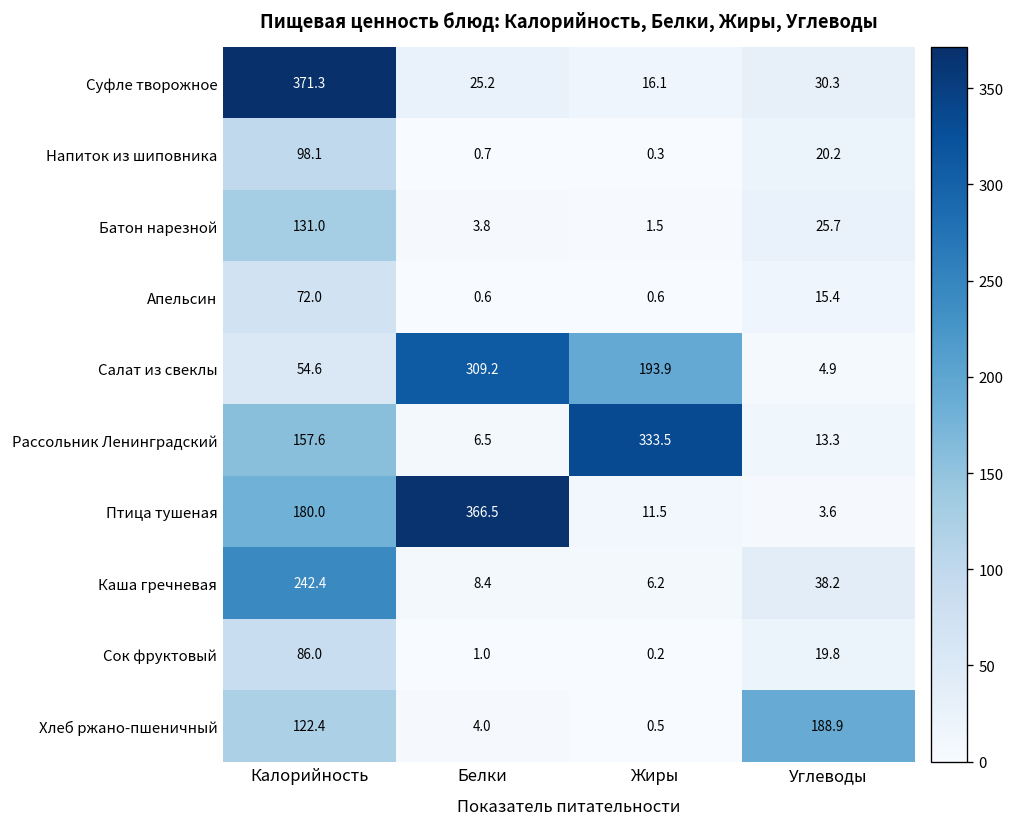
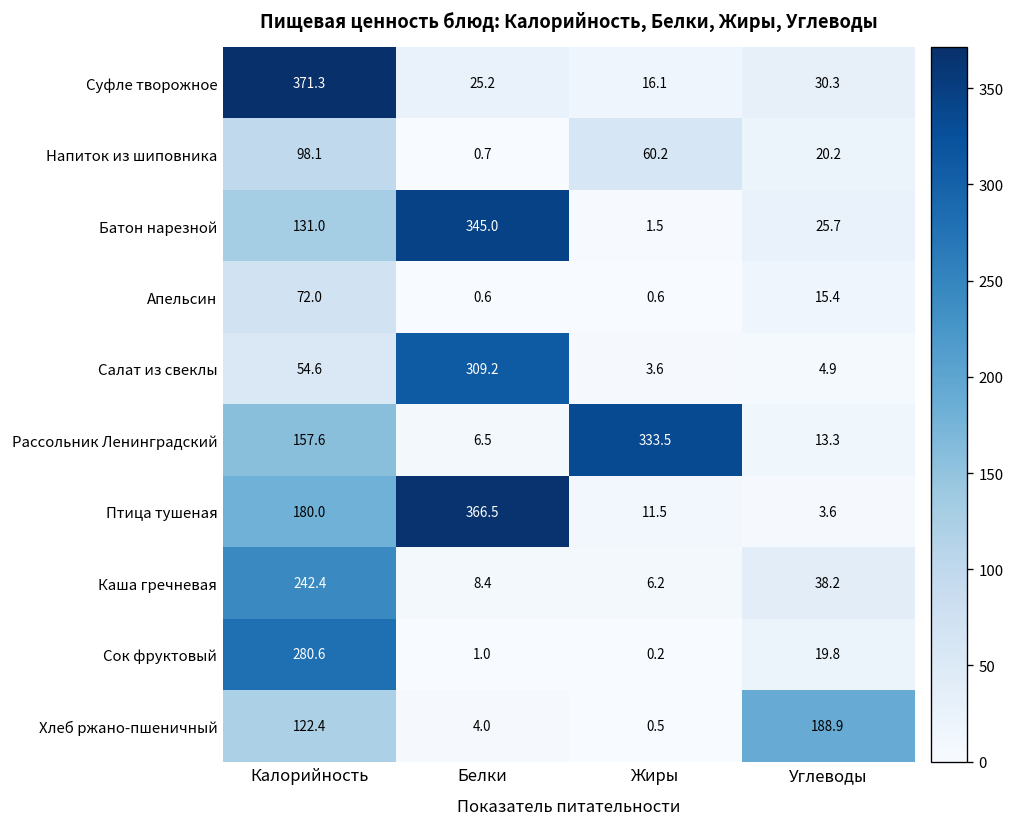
Напиток из шиповника, Жиры: 0.3 -> 60.2
Батон нарезной, Белки: 3.8 -> 345.0
Салат из свеклы, Жиры: 193.9 -> 3.6
Сок фруктовый, Калорийность: 86.0 -> 280.6
